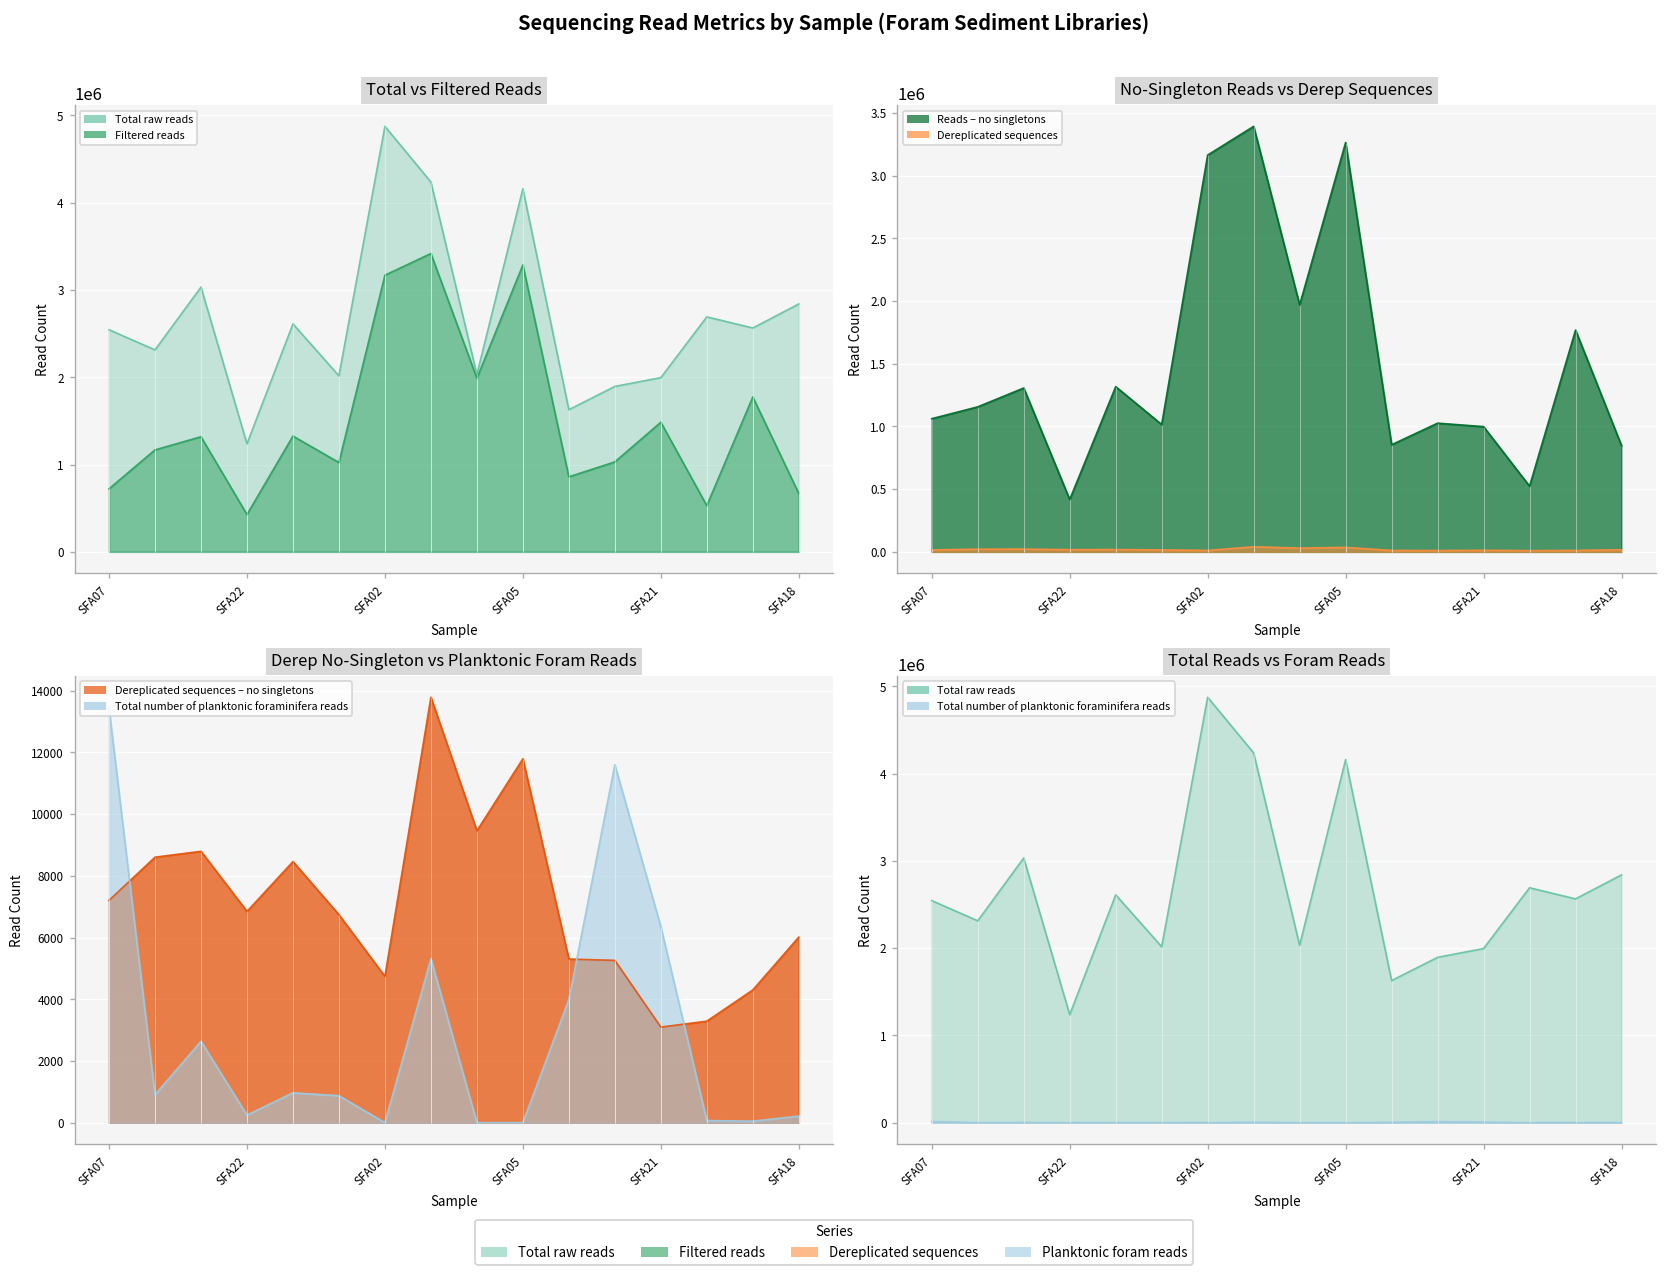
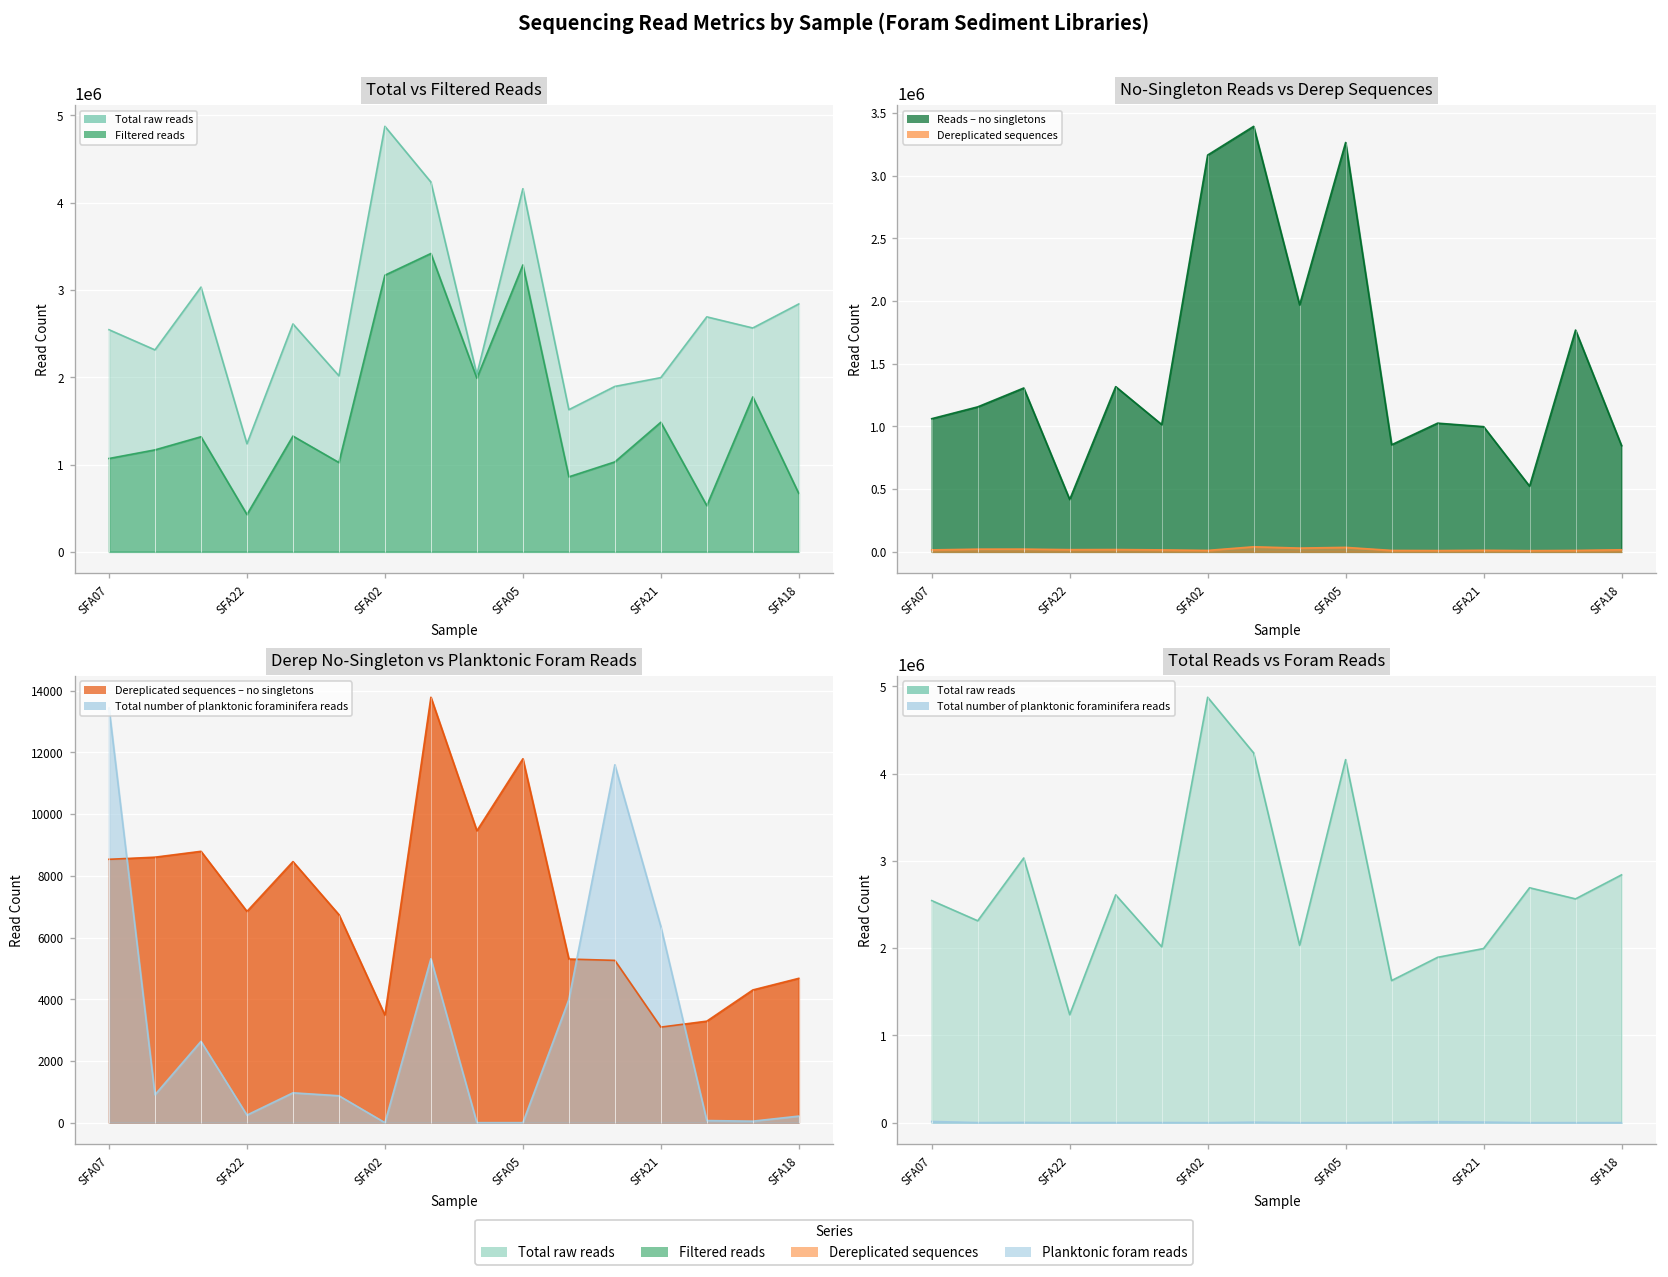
Total vs Filtered Reads, Filtered reads, SFA07: 700000 -> 1100000
Derep No-Singleton vs Planktonic Foram Reads, Dereplicated sequences – no singletons, SFA07: 7200 -> 8500
Derep No-Singleton vs Planktonic Foram Reads, Dereplicated sequences – no singletons, SFA02: 4700 -> 3500
Derep No-Singleton vs Planktonic Foram Reads, Dereplicated sequences – no singletons, SFA18: 6000 -> 4700
